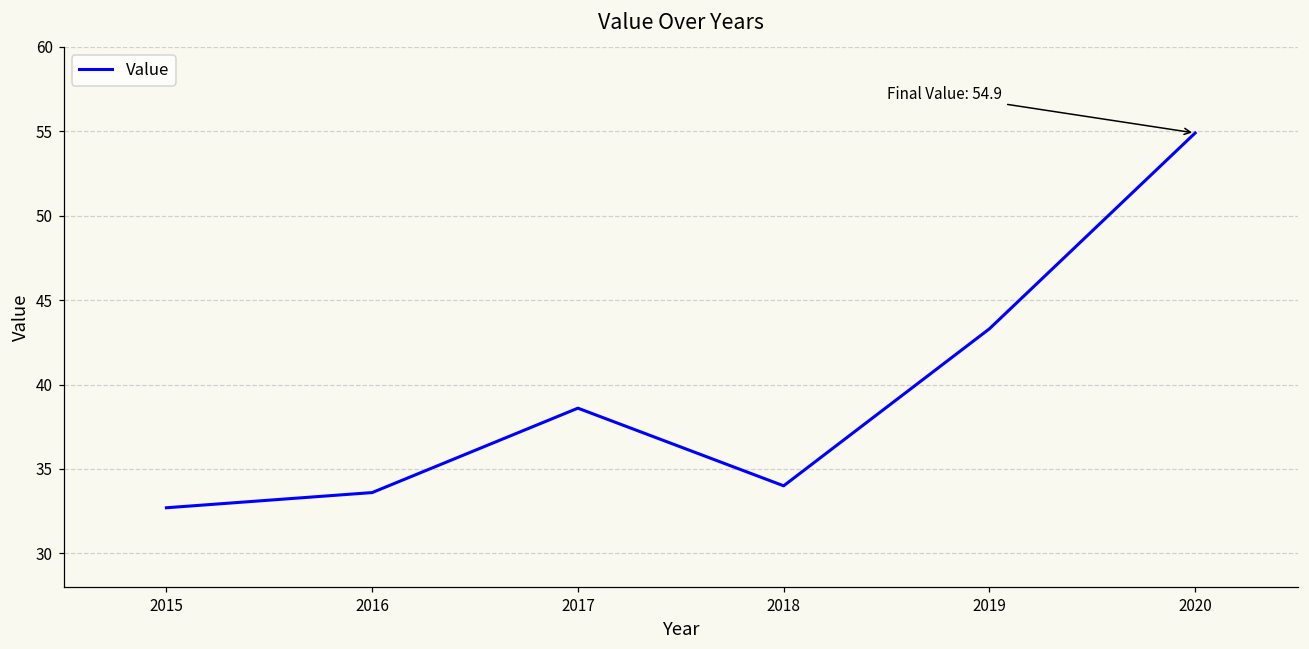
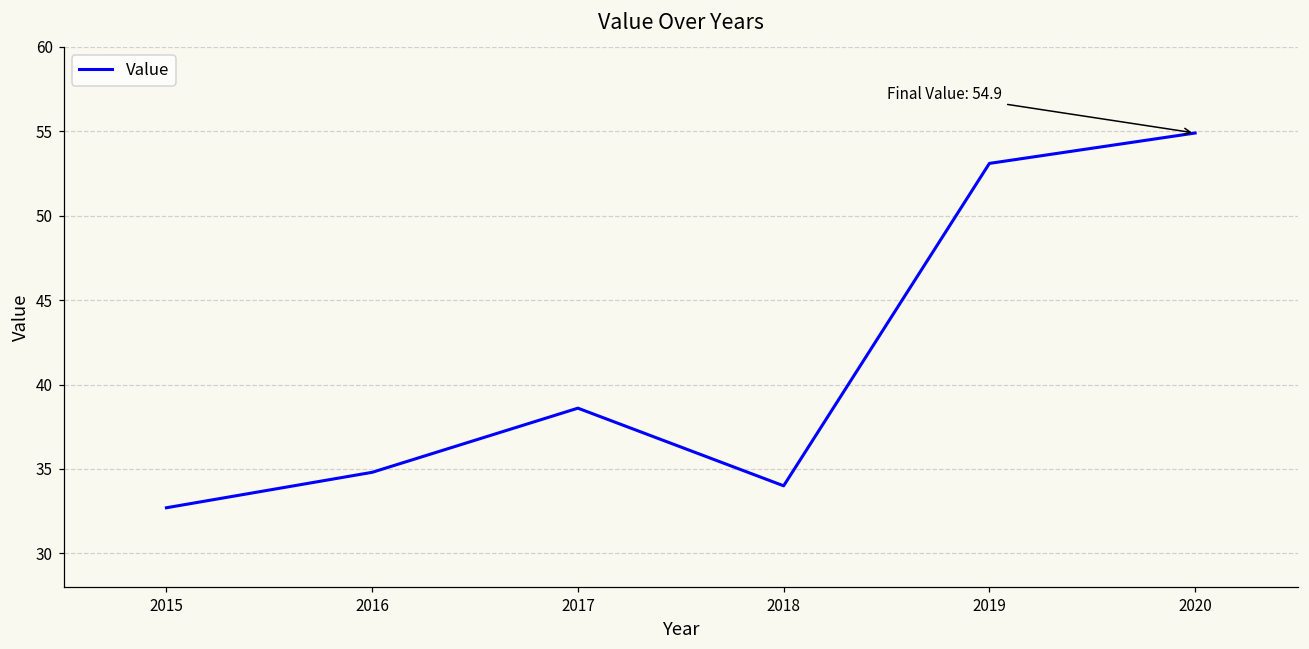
2016: 33.6 -> 34.8
2019: 43.3 -> 53.1
